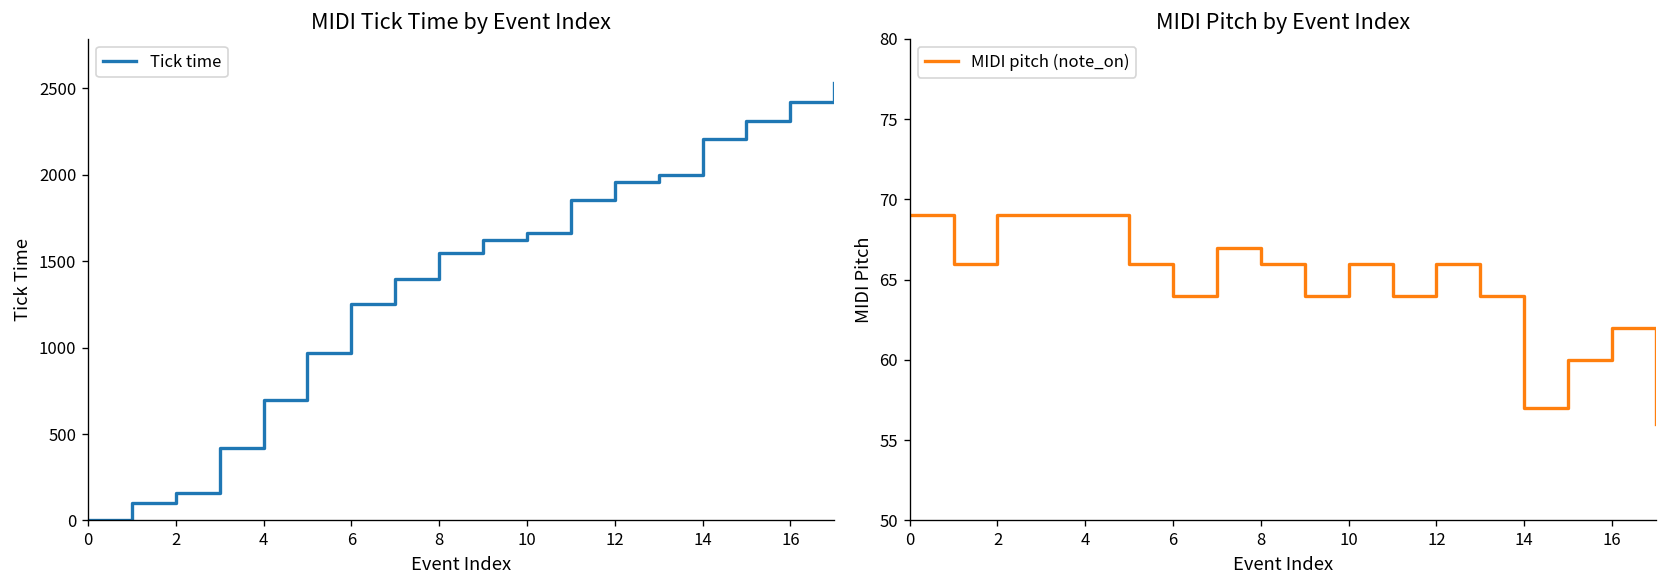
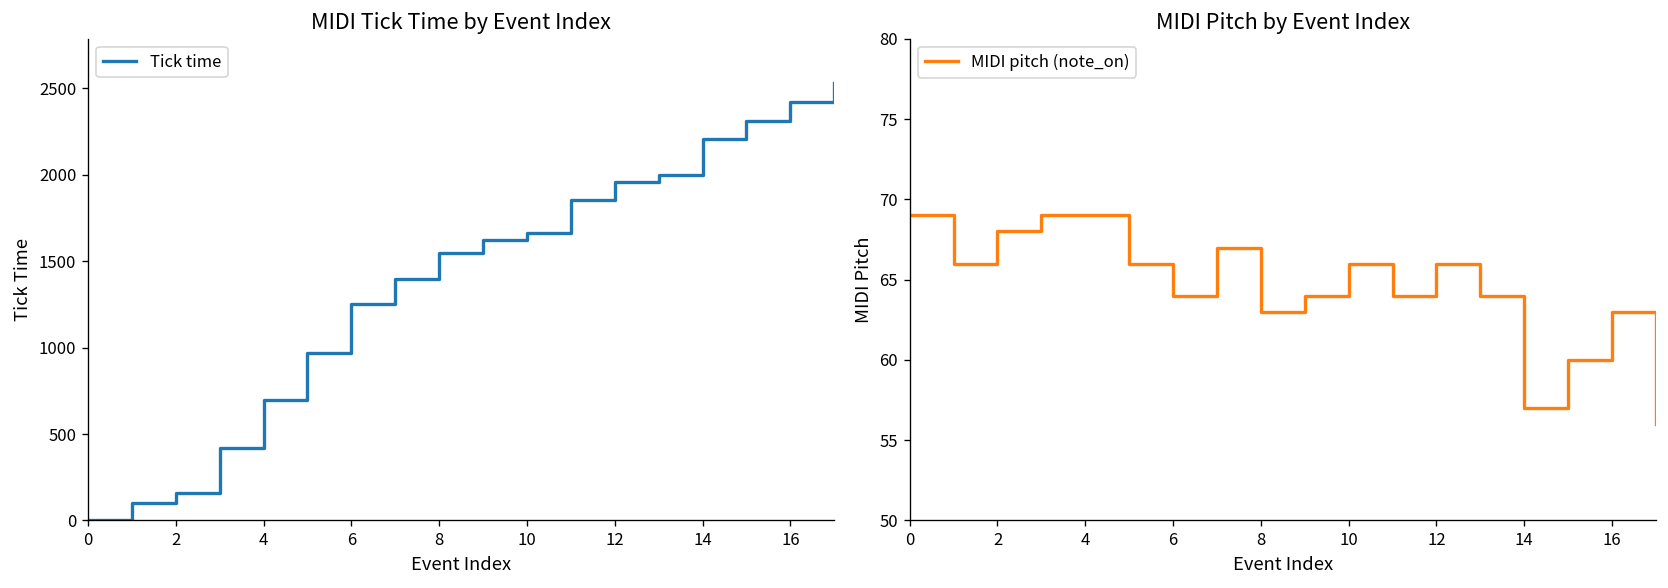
MIDI Pitch by Event Index, 2: 69 -> 68
MIDI Pitch by Event Index, 8: 66 -> 63
MIDI Pitch by Event Index, 16: 62 -> 63
